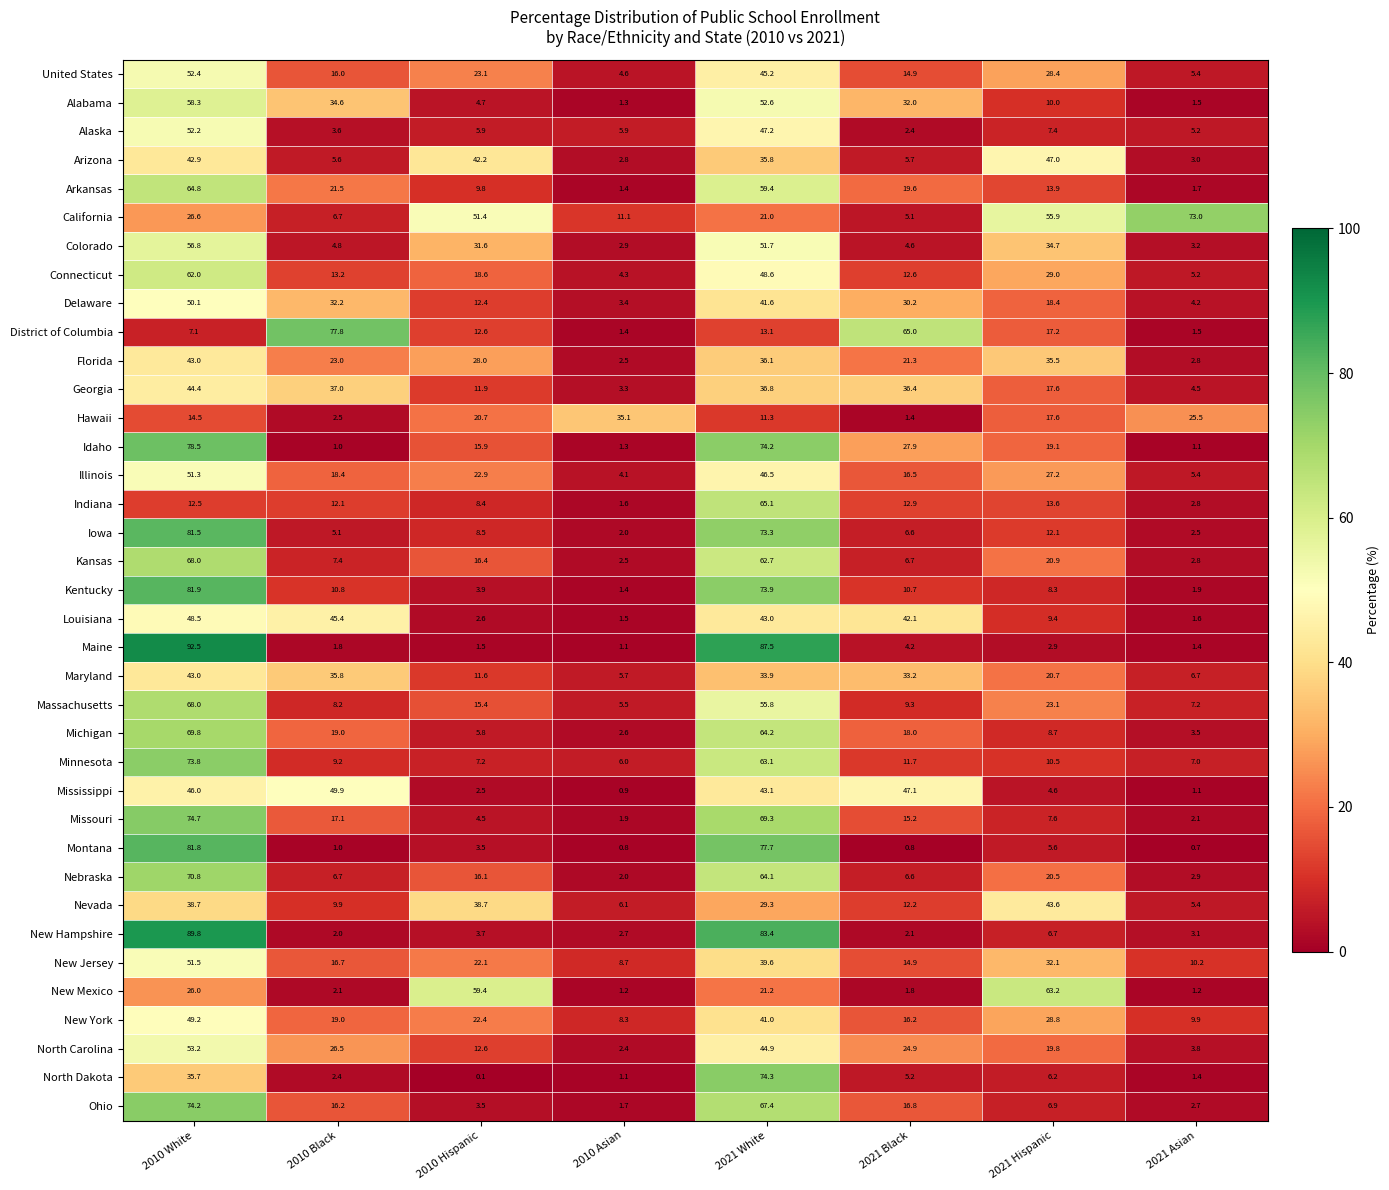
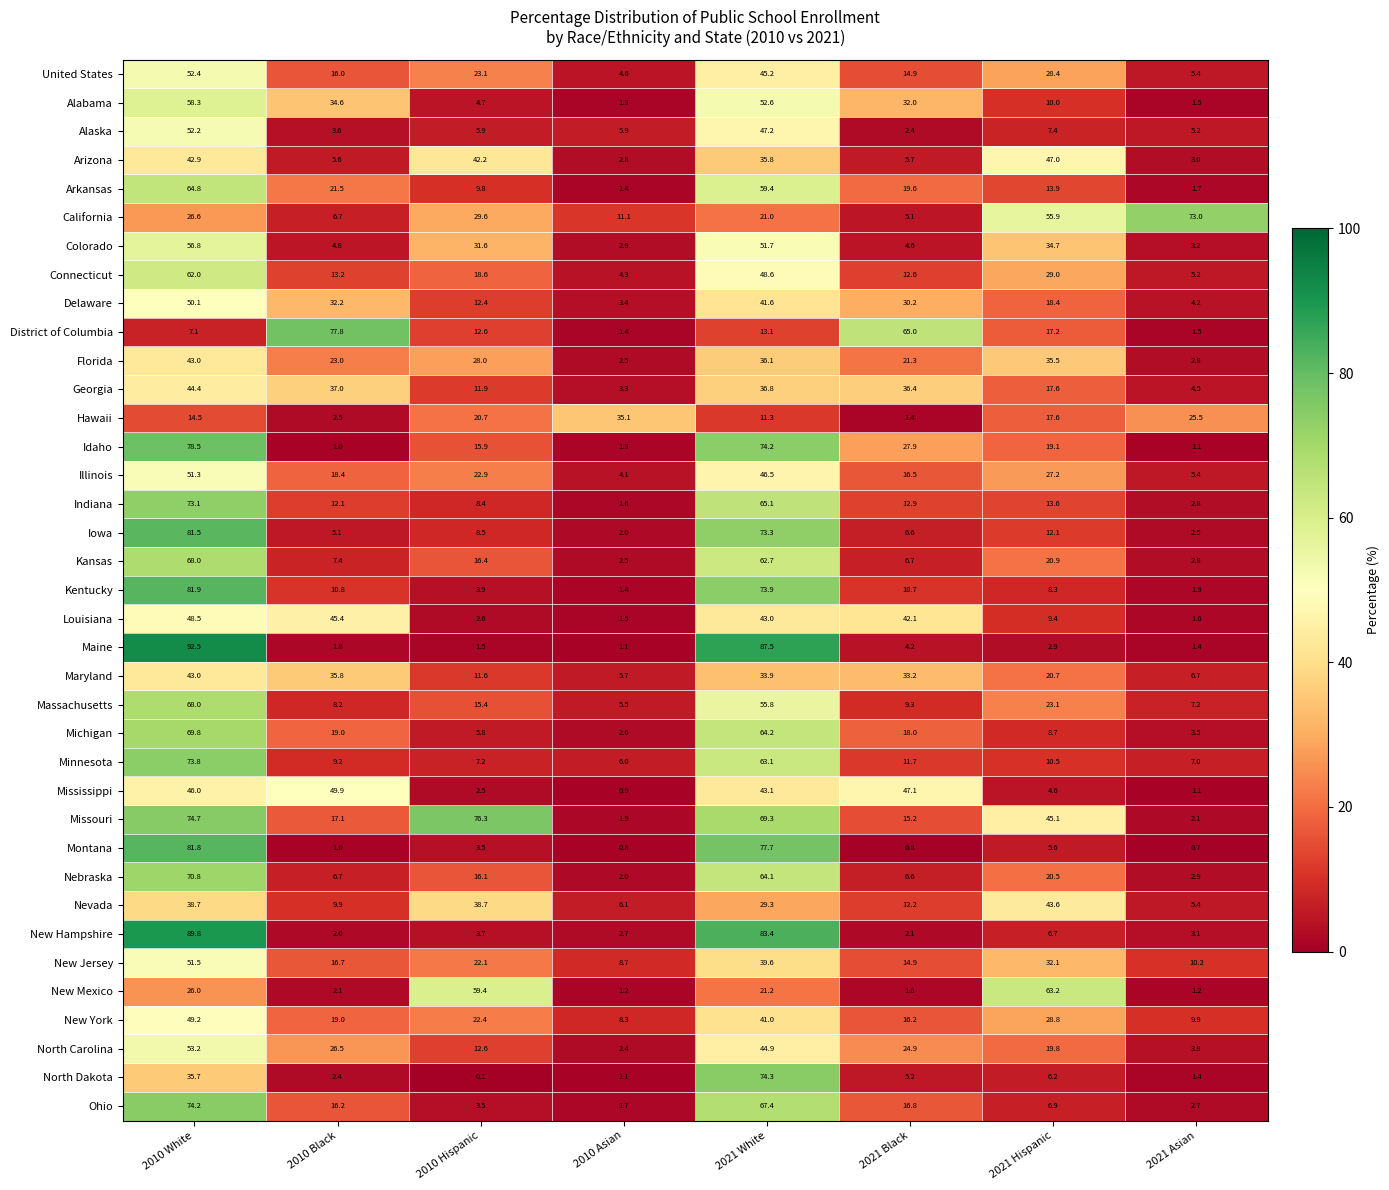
California, 2010 Hispanic: 51.4 -> 29.6
Indiana, 2010 White: 12.5 -> 73.1
Missouri, 2010 Hispanic: 4.5 -> 76.3
Missouri, 2021 Hispanic: 7.6 -> 45.1
